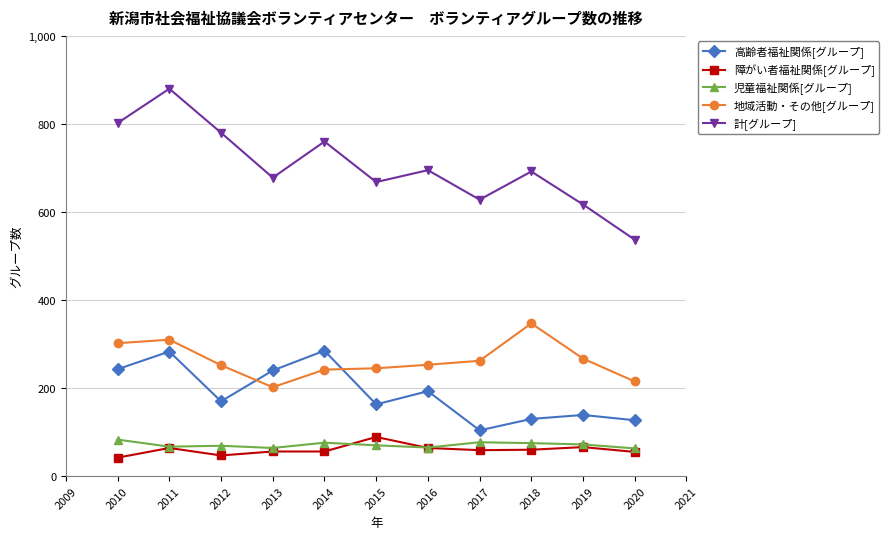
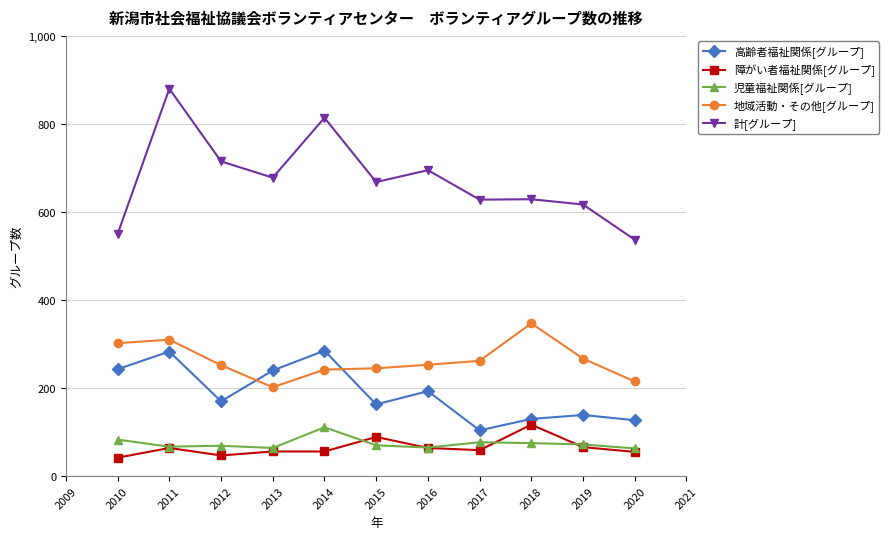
計[グループ], 2010: 800 -> 550
計[グループ], 2012: 780 -> 720
児童福祉関係[グループ], 2014: 80 -> 110
計[グループ], 2014: 760 -> 810
障がい者福祉関係[グループ], 2018: 60 -> 120
計[グループ], 2018: 690 -> 630
